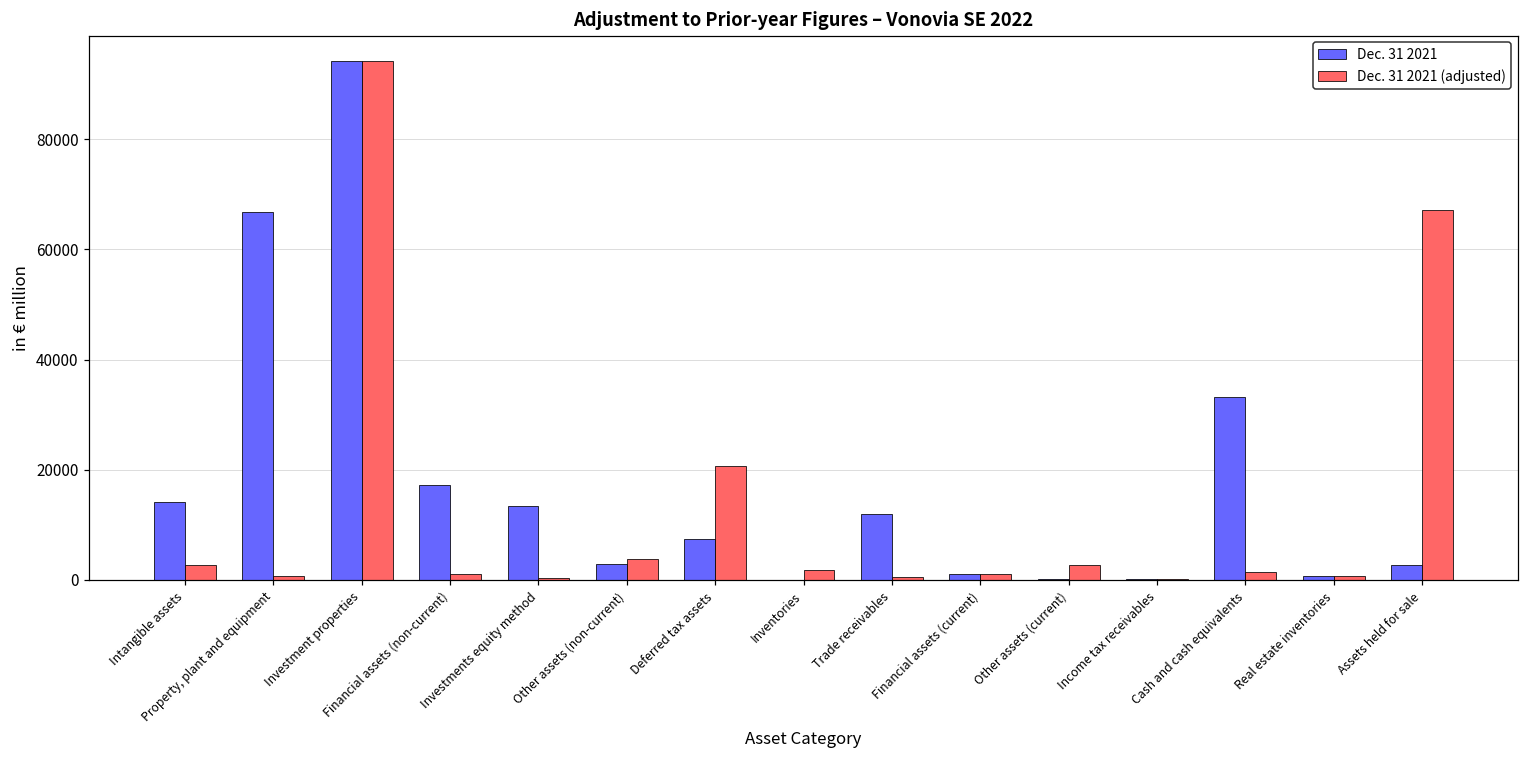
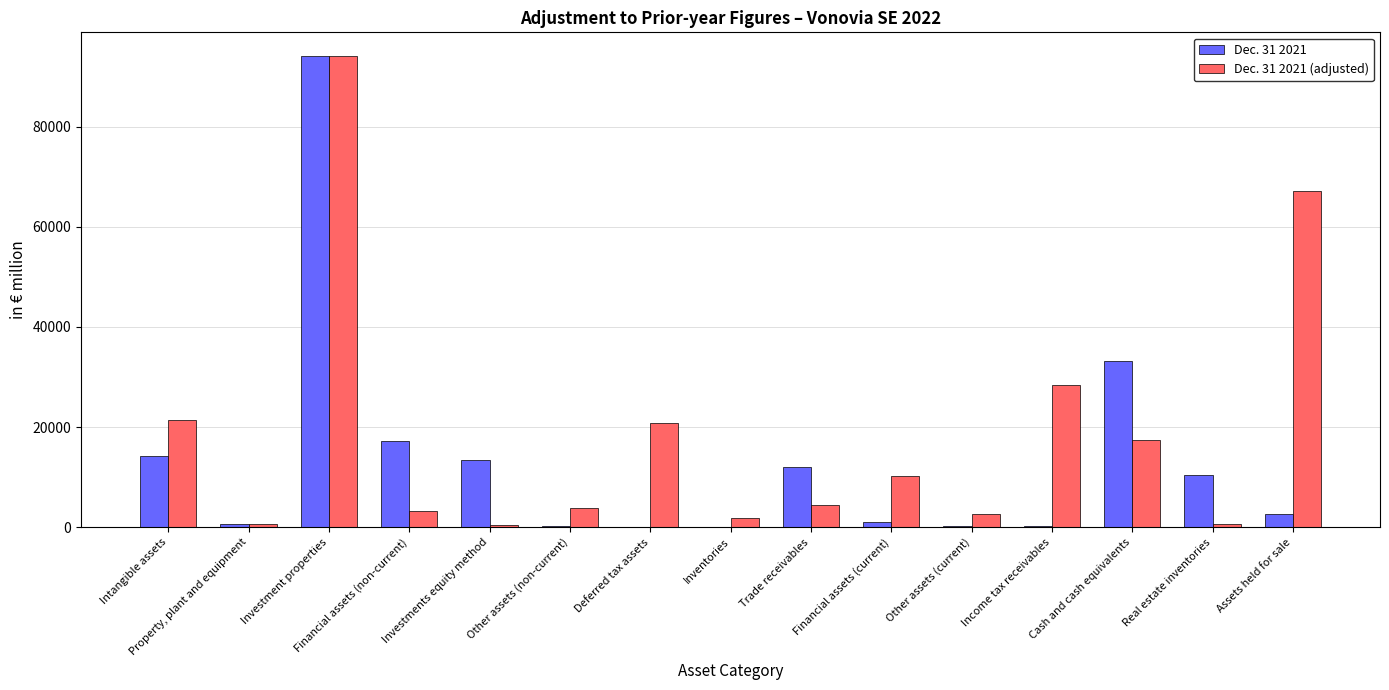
Dec. 31 2021 (adjusted), Intangible assets: 3000 -> 21000
Dec. 31 2021, Property, plant and equipment: 67000 -> 1000
Dec. 31 2021 (adjusted), Financial assets (non-current): 1000 -> 3000
Dec. 31 2021, Other assets (non-current): 3000 -> 0
Dec. 31 2021, Deferred tax assets: 7000 -> 0
Dec. 31 2021 (adjusted), Trade receivables: 0 -> 5000
Dec. 31 2021 (adjusted), Financial assets (current): 1000 -> 10000
Dec. 31 2021 (adjusted), Income tax receivables: 0 -> 28000
Dec. 31 2021 (adjusted), Cash and cash equivalents: 1000 -> 17000
Dec. 31 2021, Real estate inventories: 1000 -> 10000
